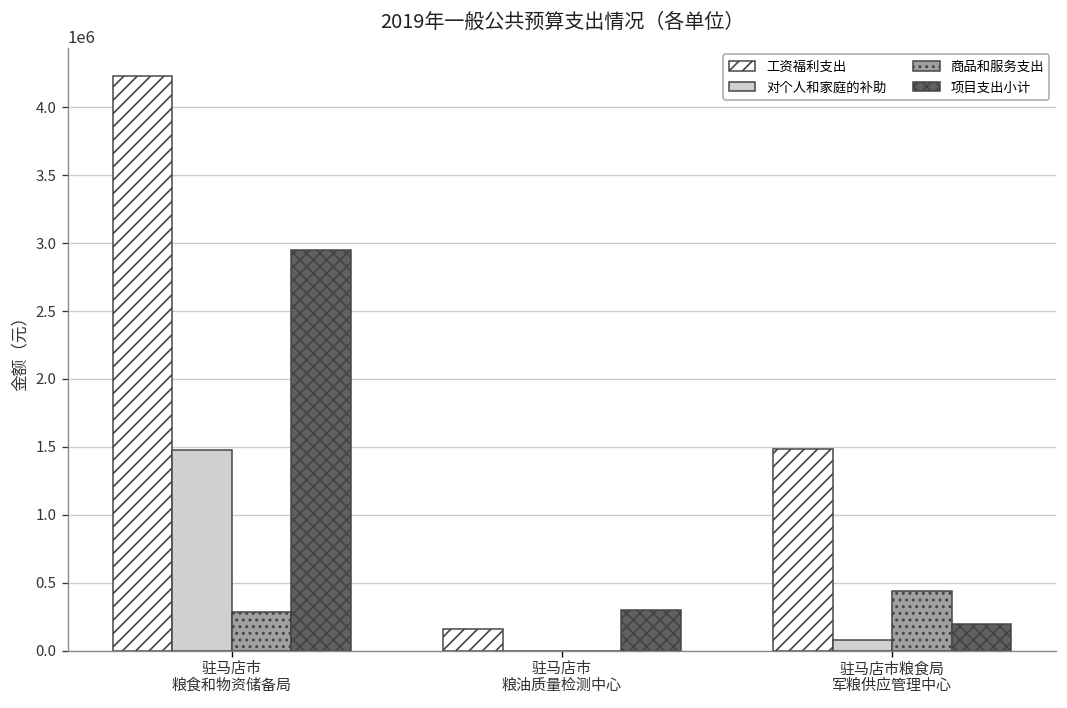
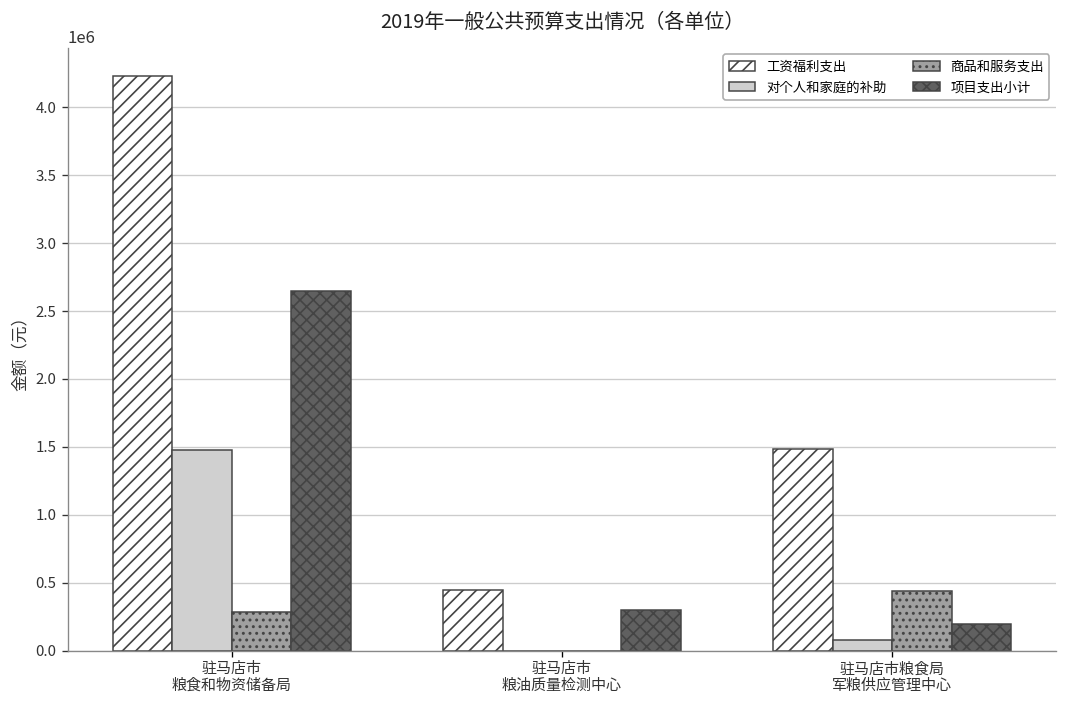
项目支出小计, 驻马店市 粮食和物资储备局: 2950000 -> 2640000
工资福利支出, 驻马店市 粮油质量检测中心: 160000 -> 450000
